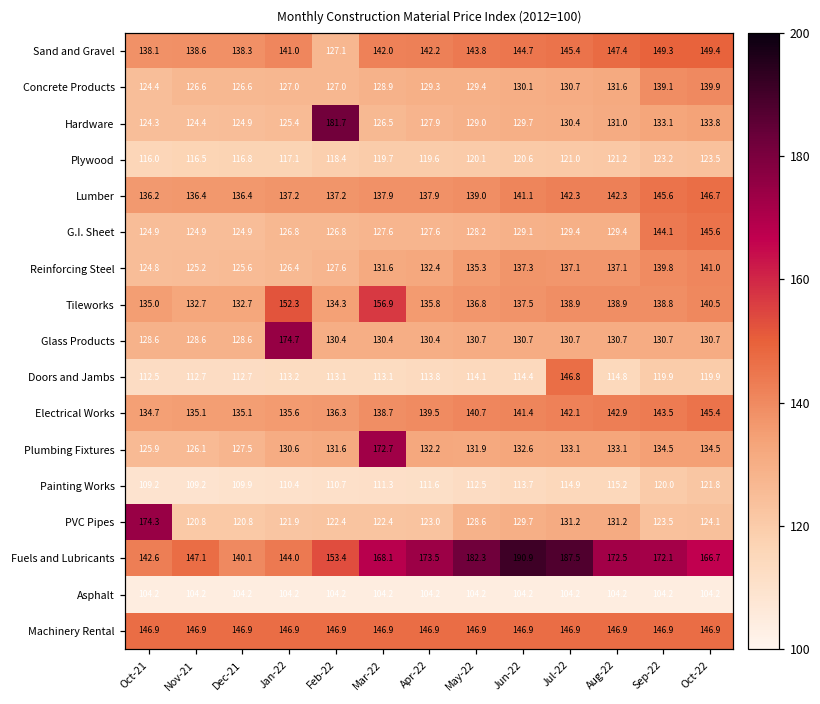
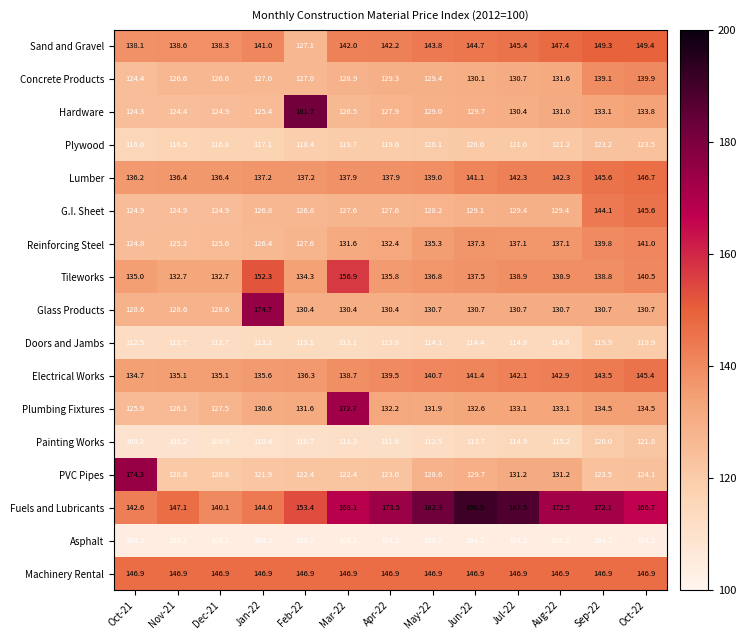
Doors and Jambs, Jul-22: 146.8 -> 114.8
